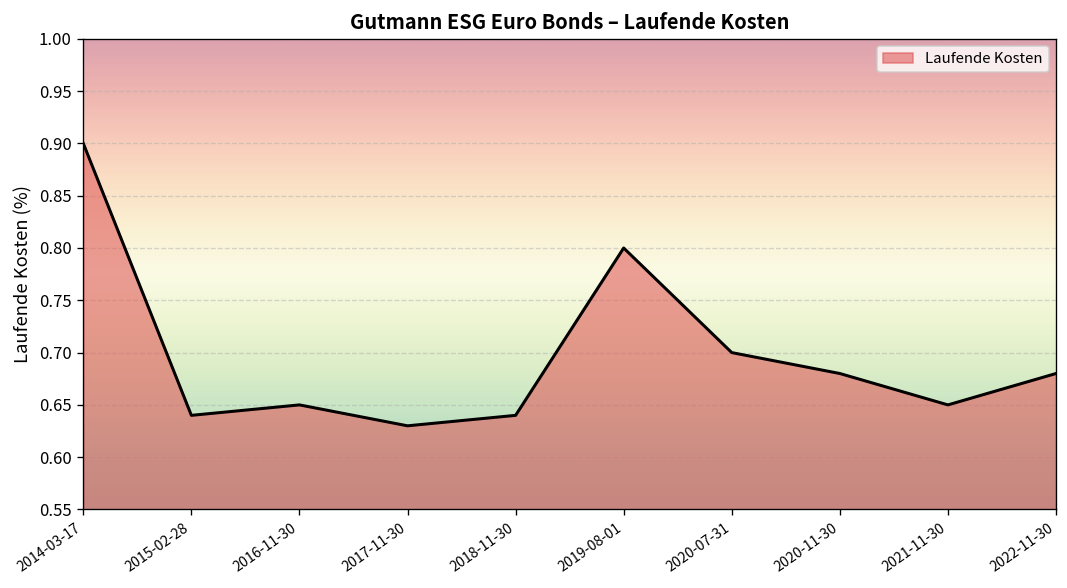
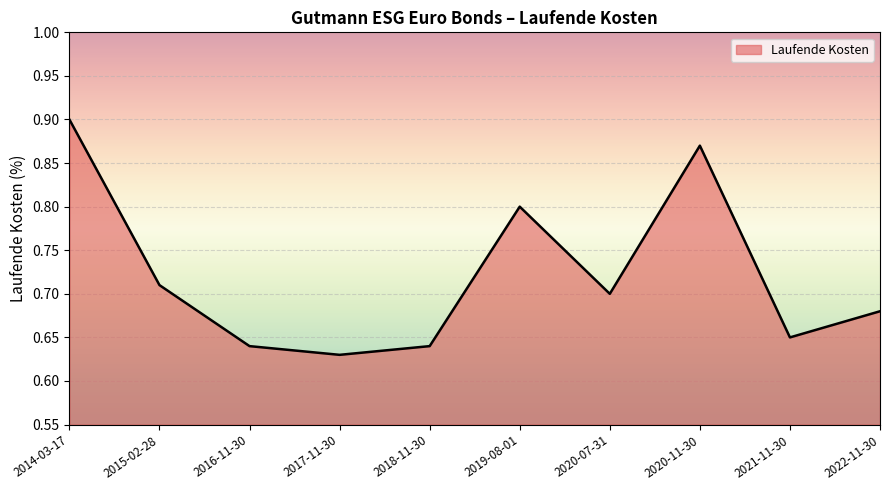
2015-02-28: 0.64 -> 0.71
2016-11-30: 0.65 -> 0.64
2020-11-30: 0.68 -> 0.87
